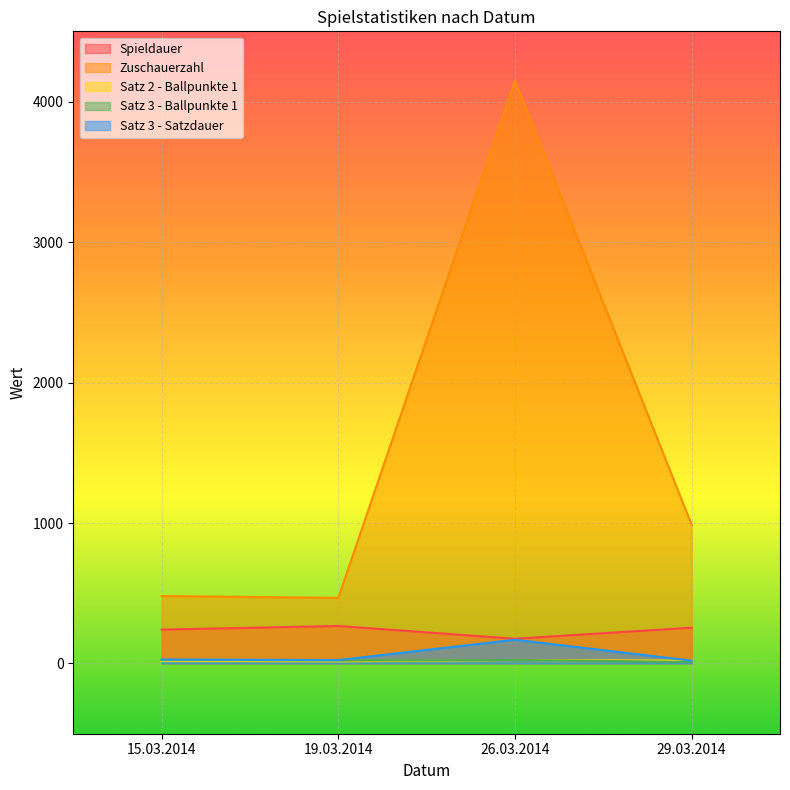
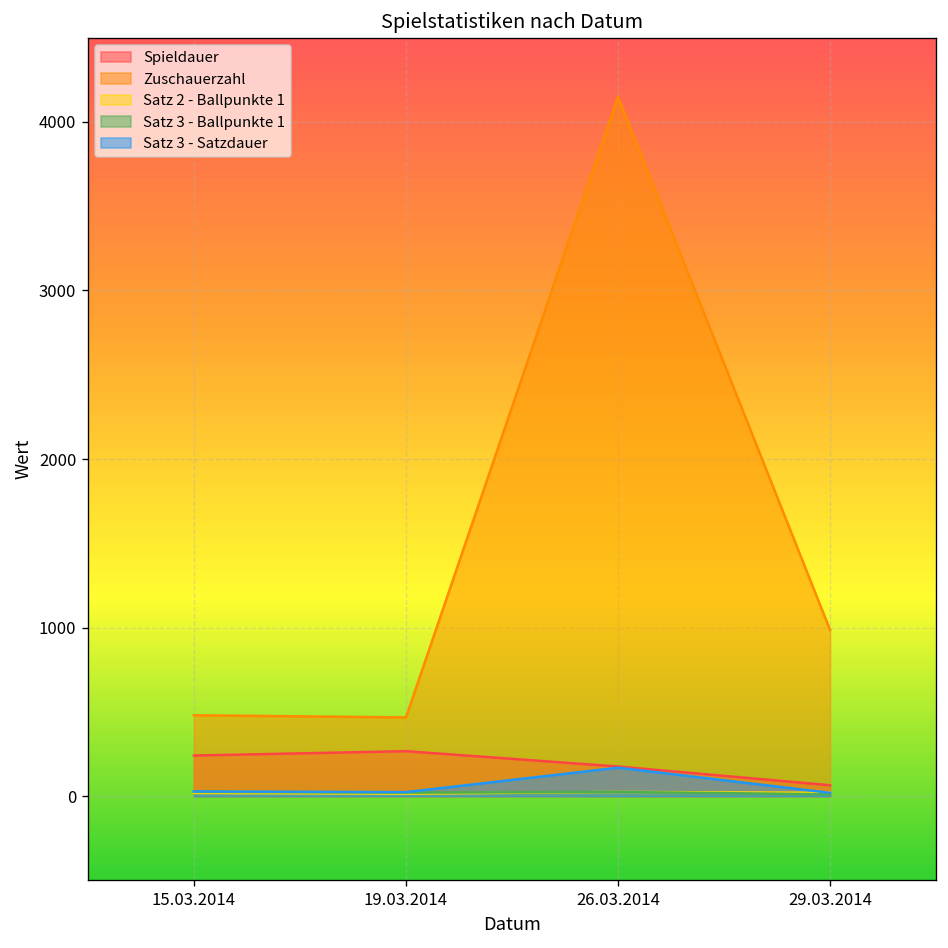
Spieldauer, 29.03.2014: 260 -> 70
